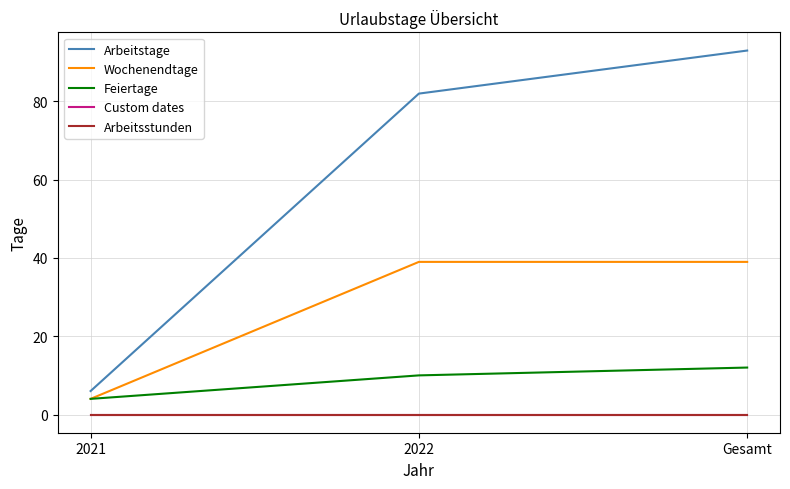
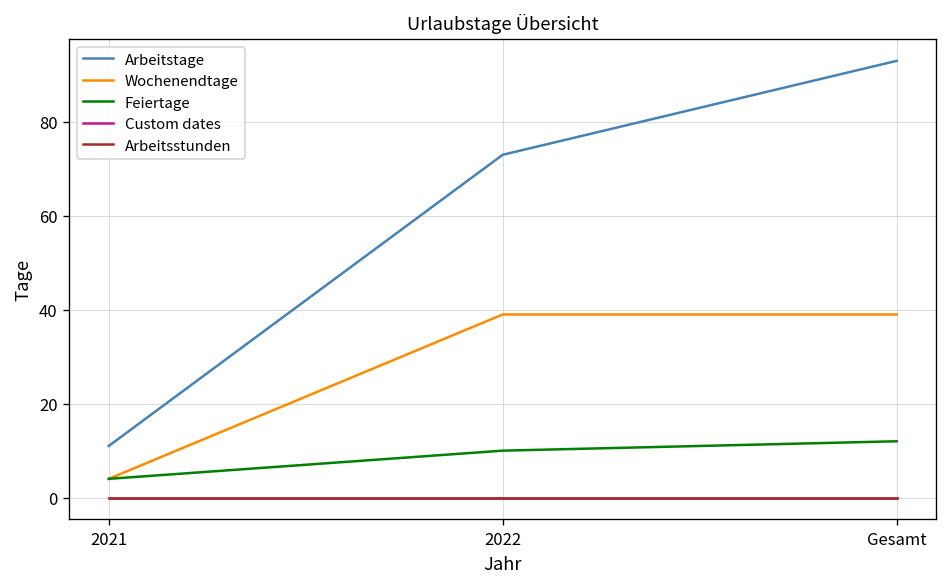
Arbeitstage, 2021: 6 -> 11
Arbeitstage, 2022: 82 -> 73
